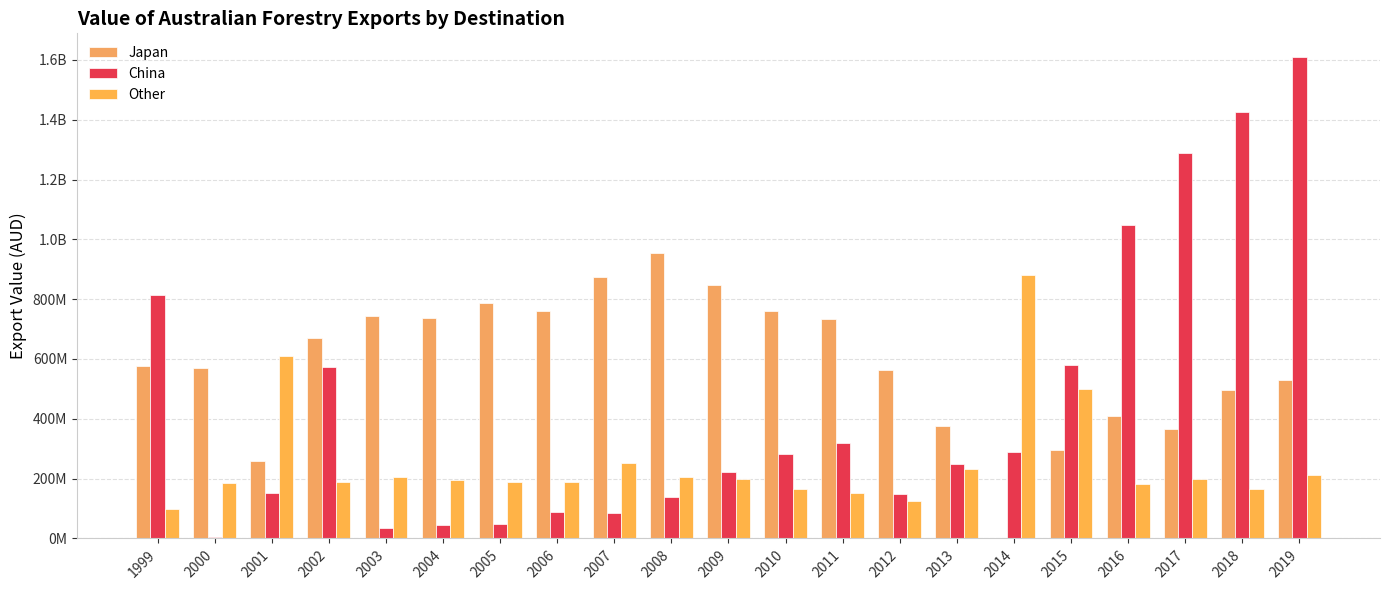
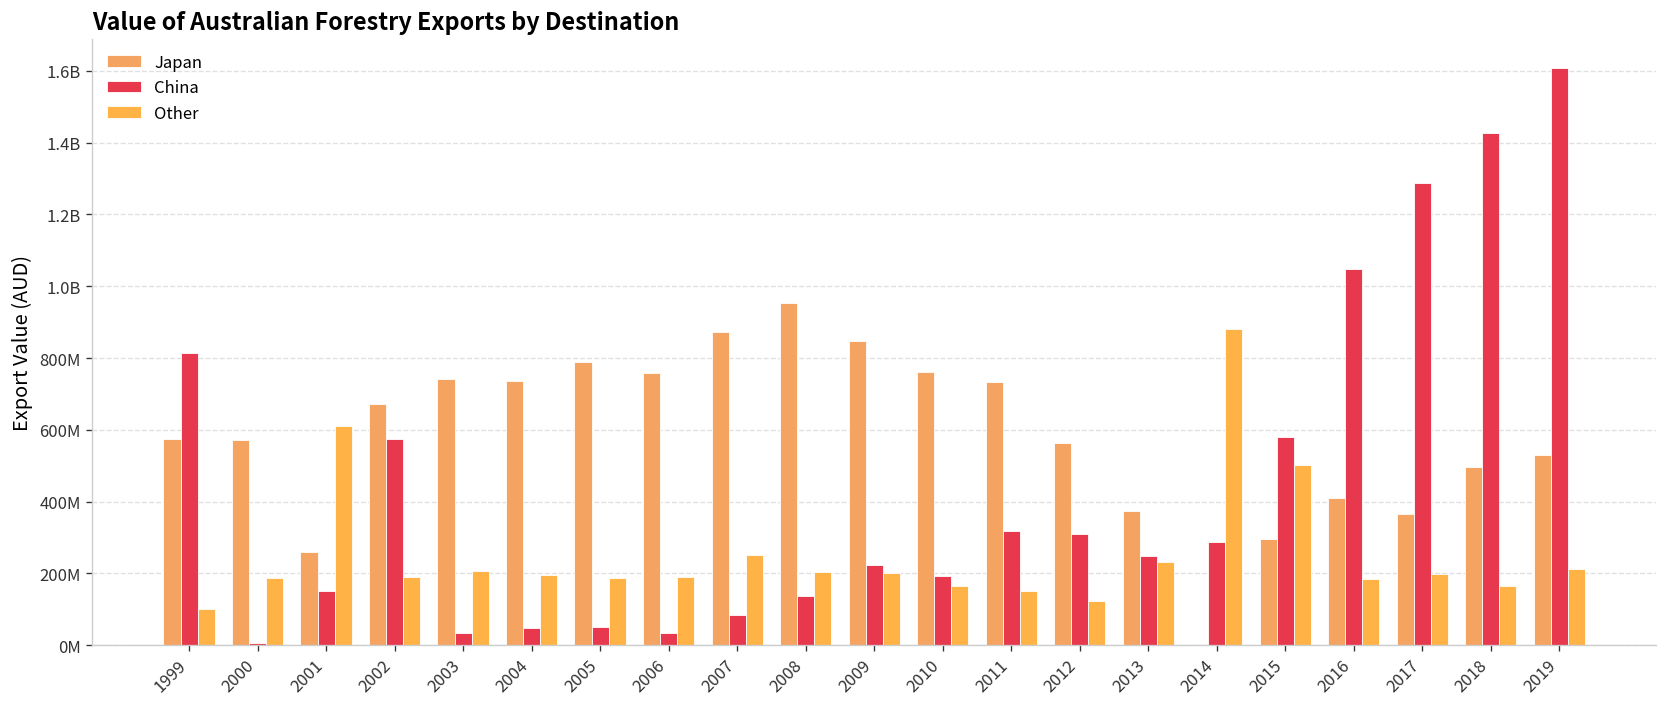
China, 2006: 90000000 -> 30000000
China, 2010: 280000000 -> 190000000
China, 2012: 150000000 -> 310000000
